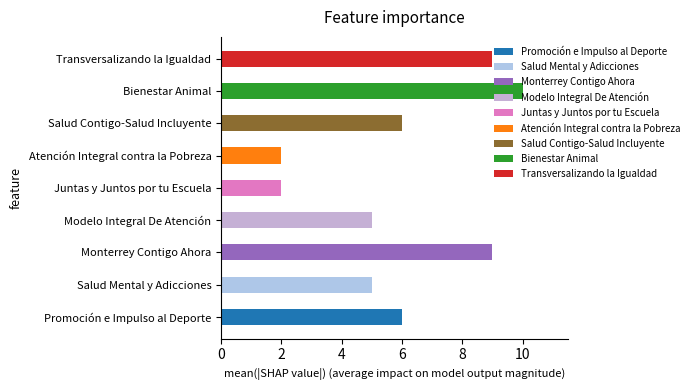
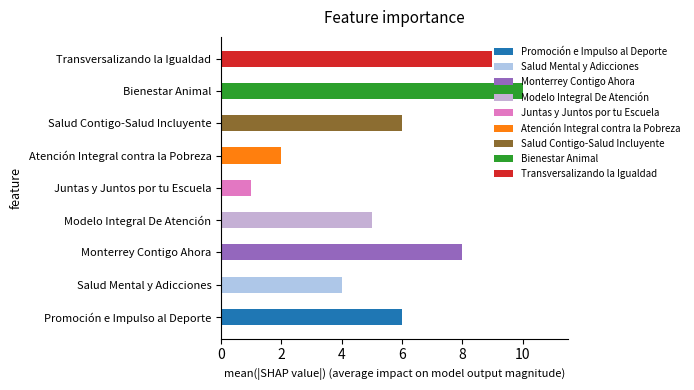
Juntas y Juntos por tu Escuela: 2 -> 1
Monterrey Contigo Ahora: 9 -> 8
Salud Mental y Adicciones: 5 -> 4
